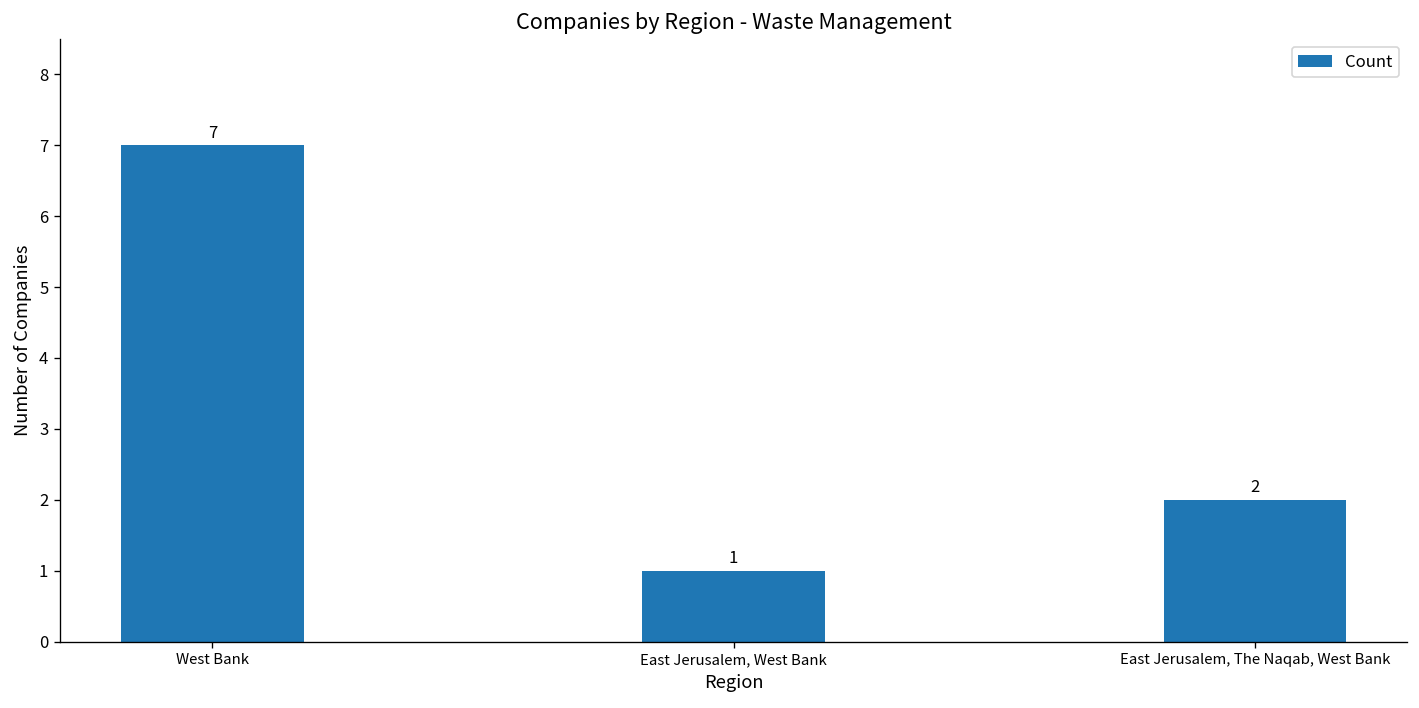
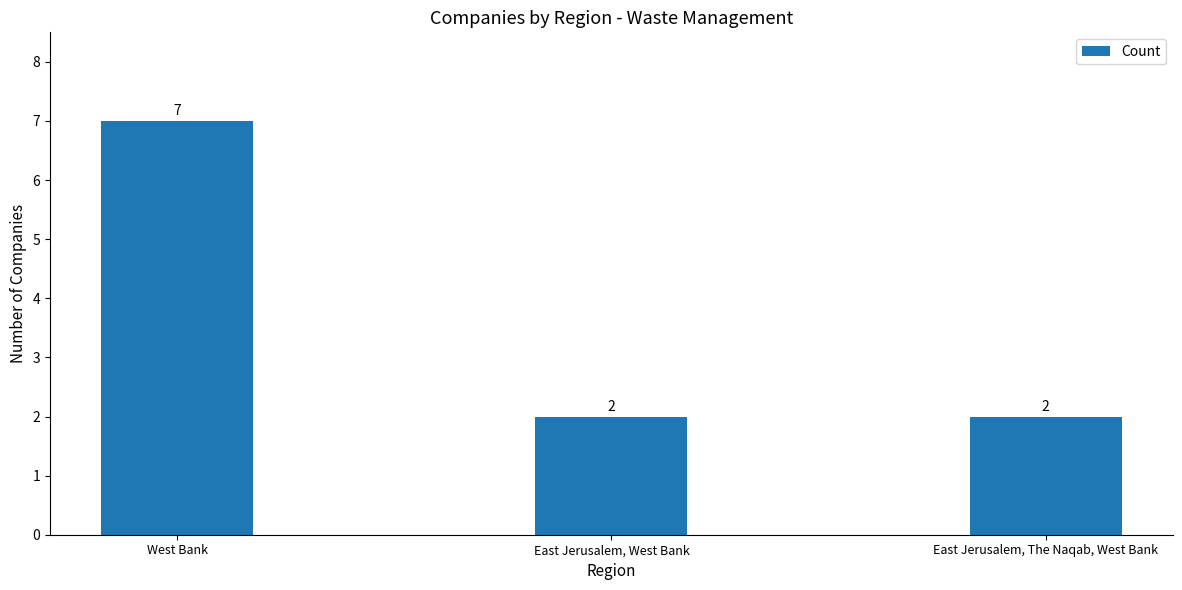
East Jerusalem, West Bank: 1 -> 2
